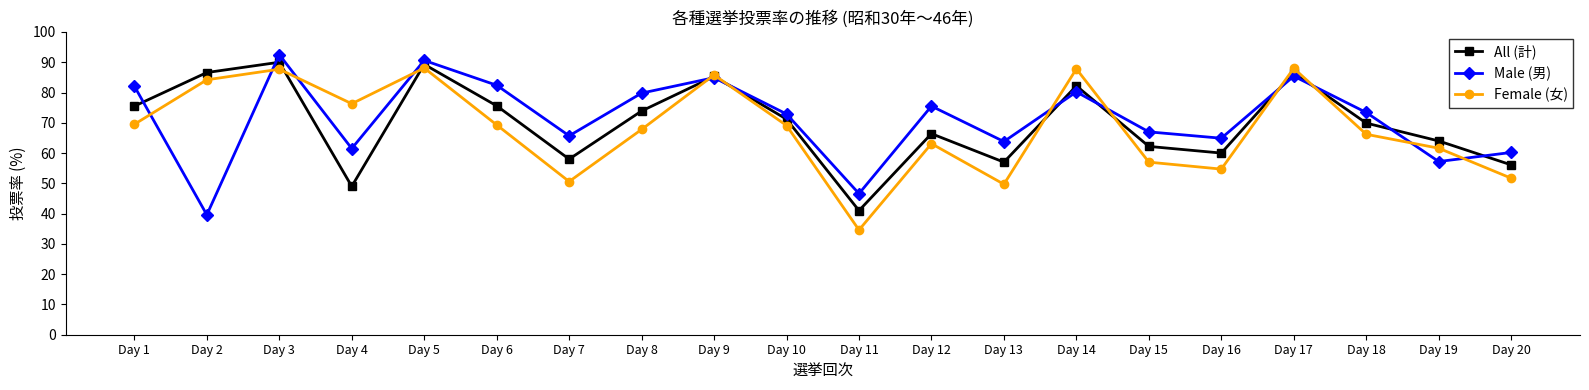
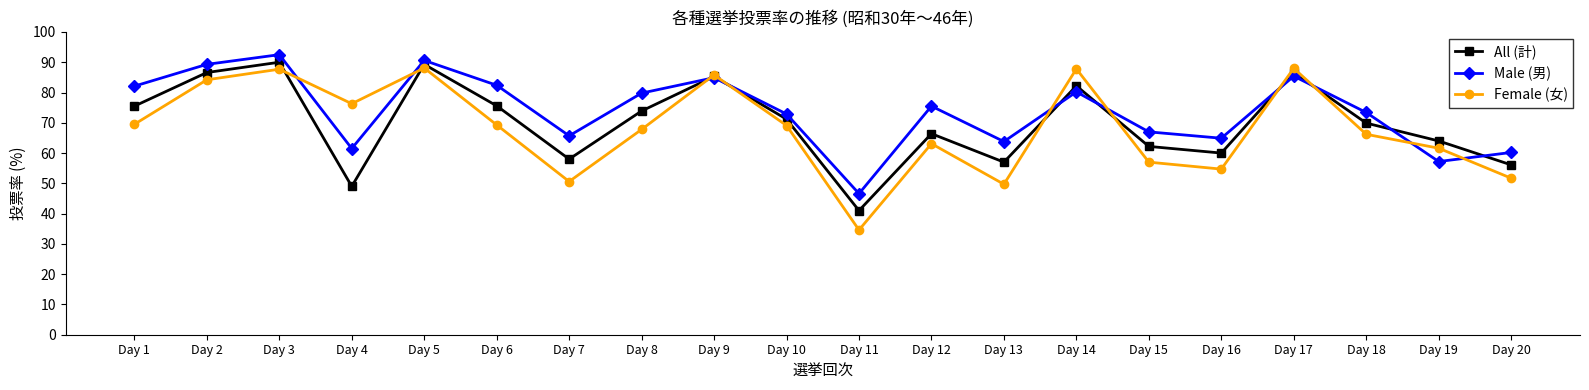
Male (男), Day 2: 40 -> 89
